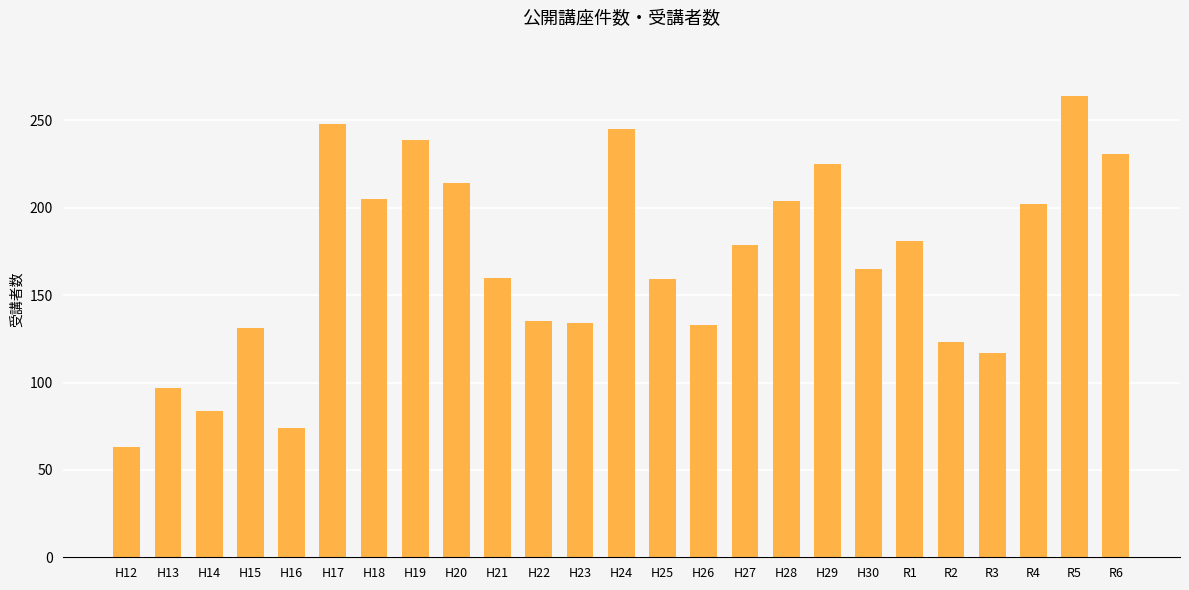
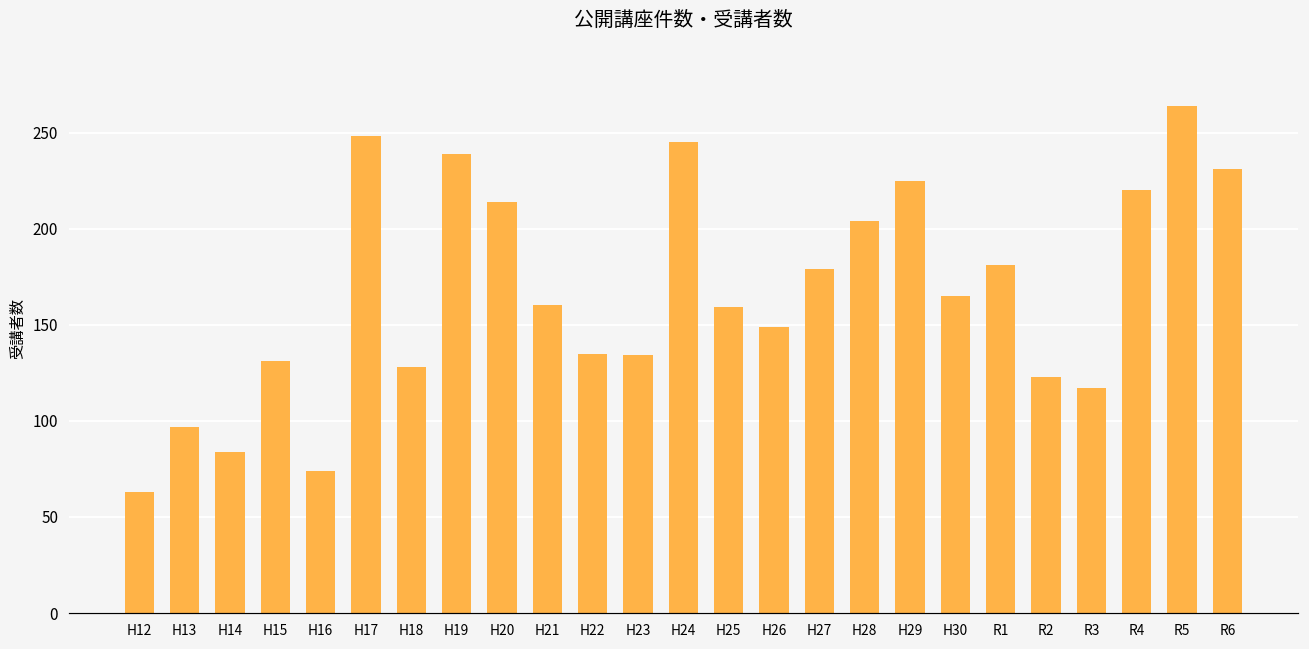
H18: 205 -> 128
H26: 133 -> 149
R4: 202 -> 220
